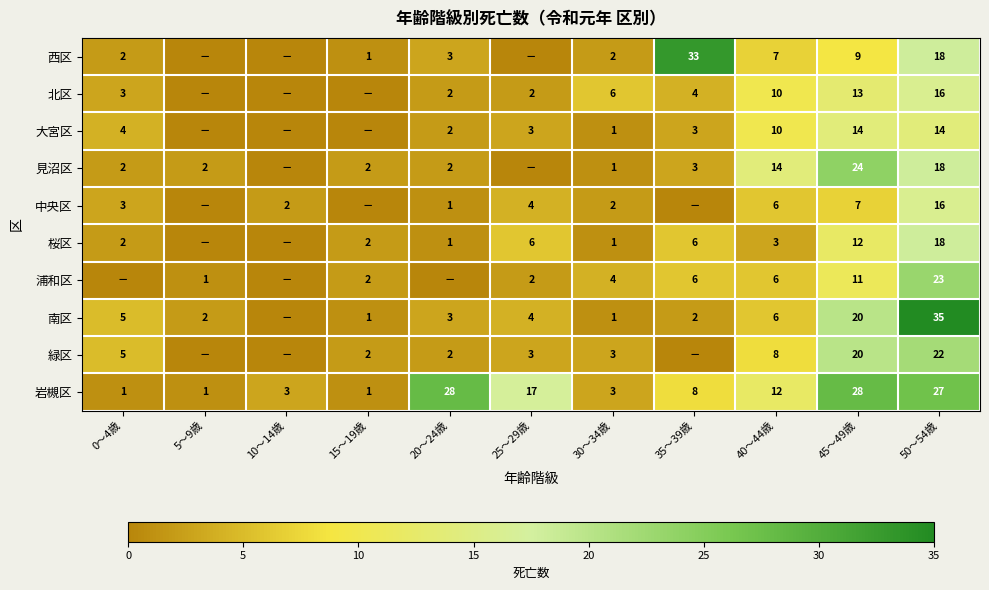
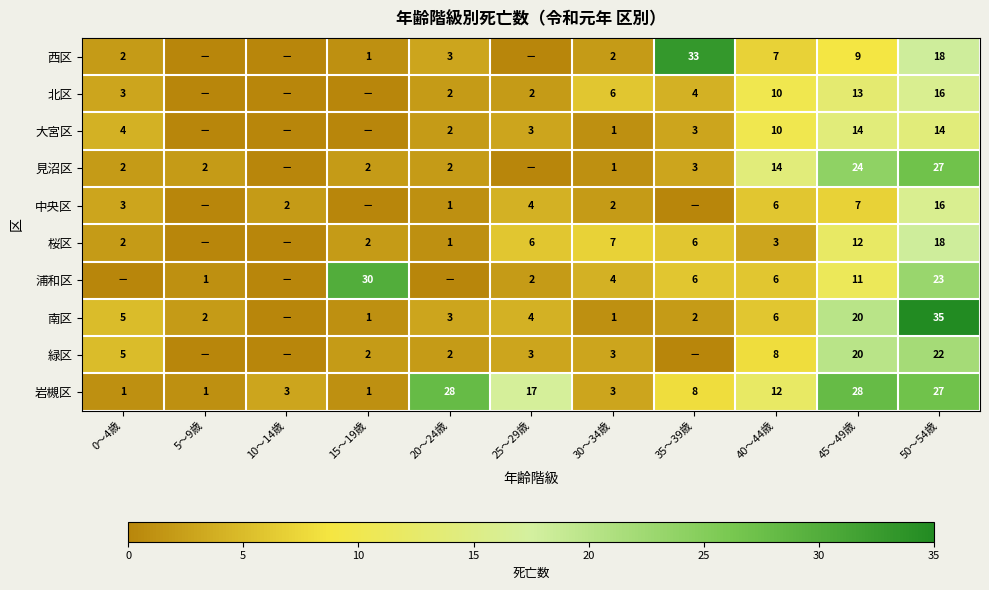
見沼区, 50～54歳: 18 -> 27
桜区, 30～34歳: 1 -> 7
浦和区, 15～19歳: 2 -> 30
